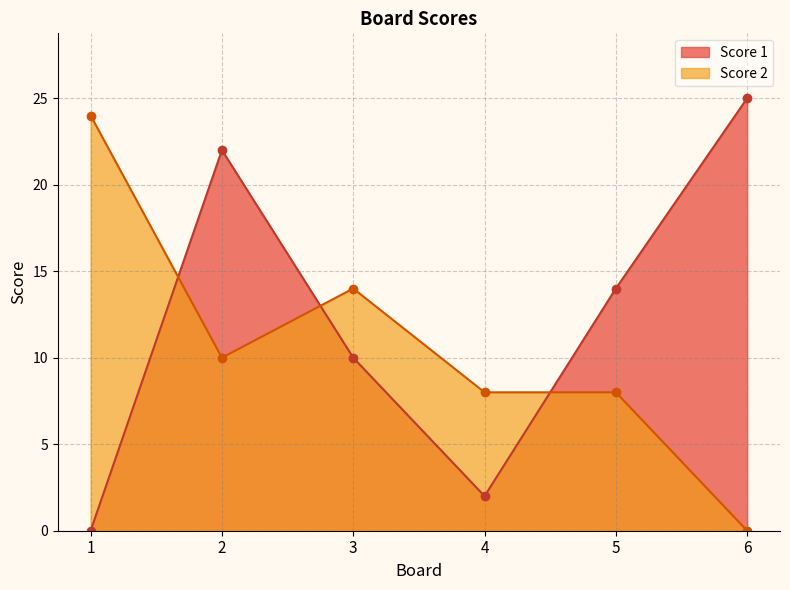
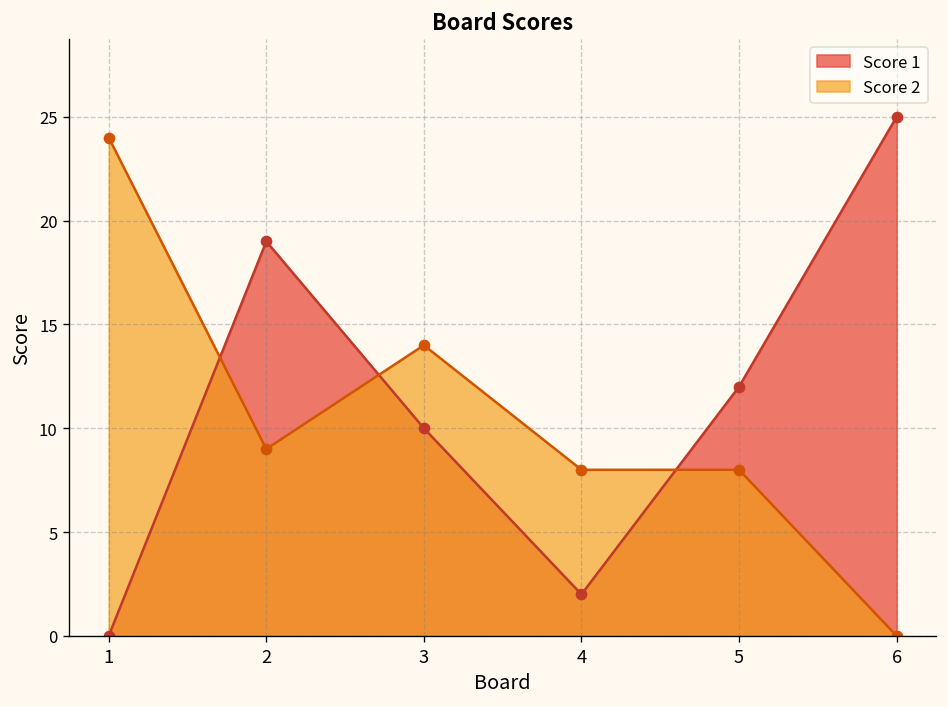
Score 1, 2: 22 -> 19
Score 2, 2: 10 -> 9
Score 1, 5: 14 -> 12
